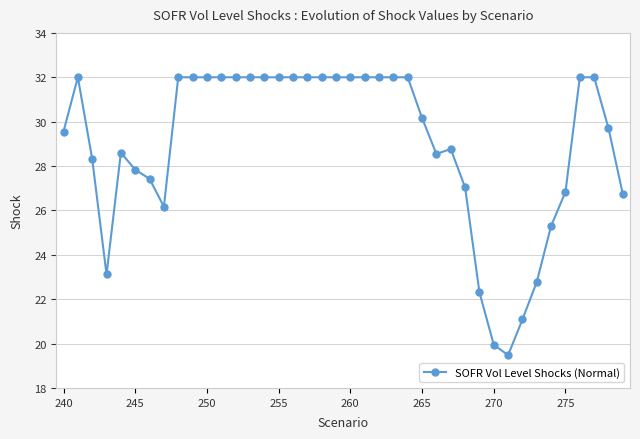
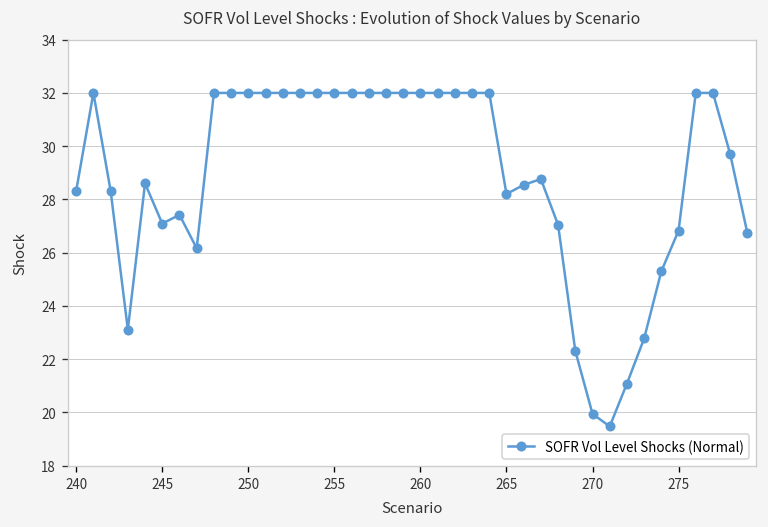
240: 29.6 -> 28.3
245: 27.8 -> 27.1
265: 30.2 -> 28.2
